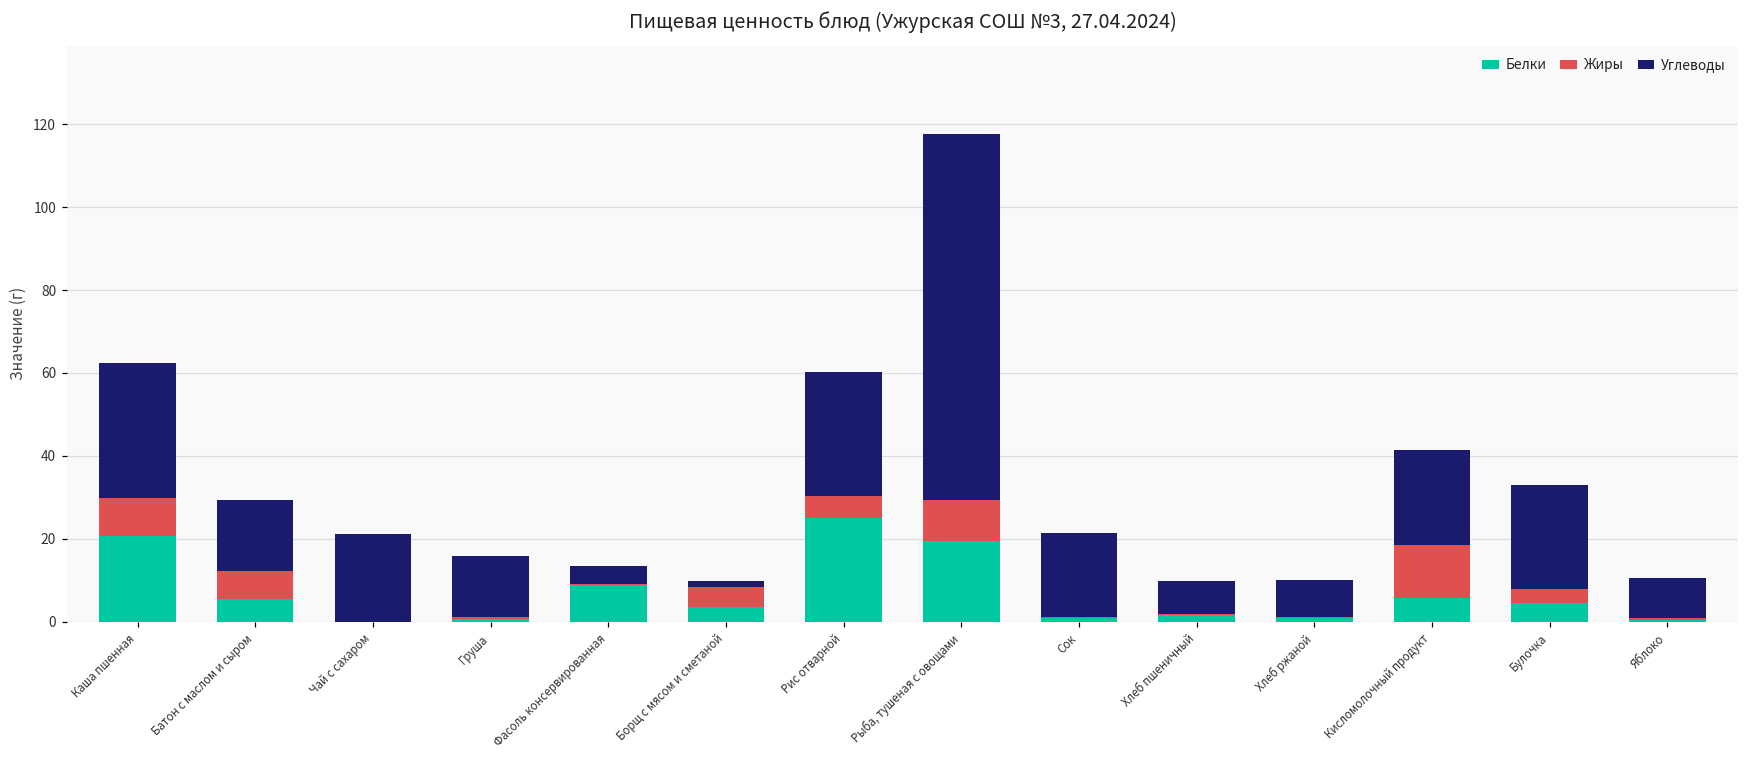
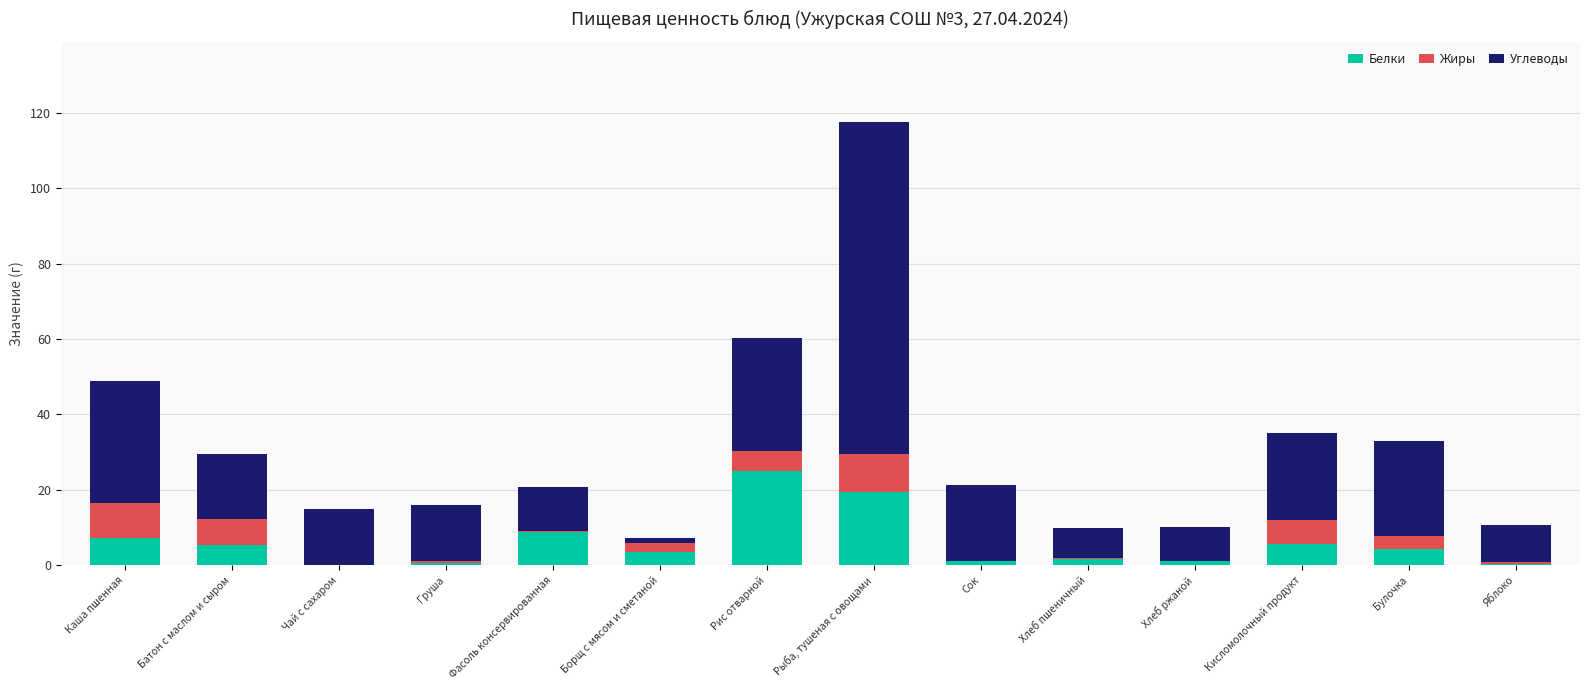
Белки, Каша пшенная: 21 -> 7
Углеводы, Чай с сахаром: 21 -> 15
Углеводы, Фасоль консервированная: 5 -> 12
Жиры, Борщ с мясом и сметаной: 5 -> 2
Жиры, Кисломолочный продукт: 13 -> 6
